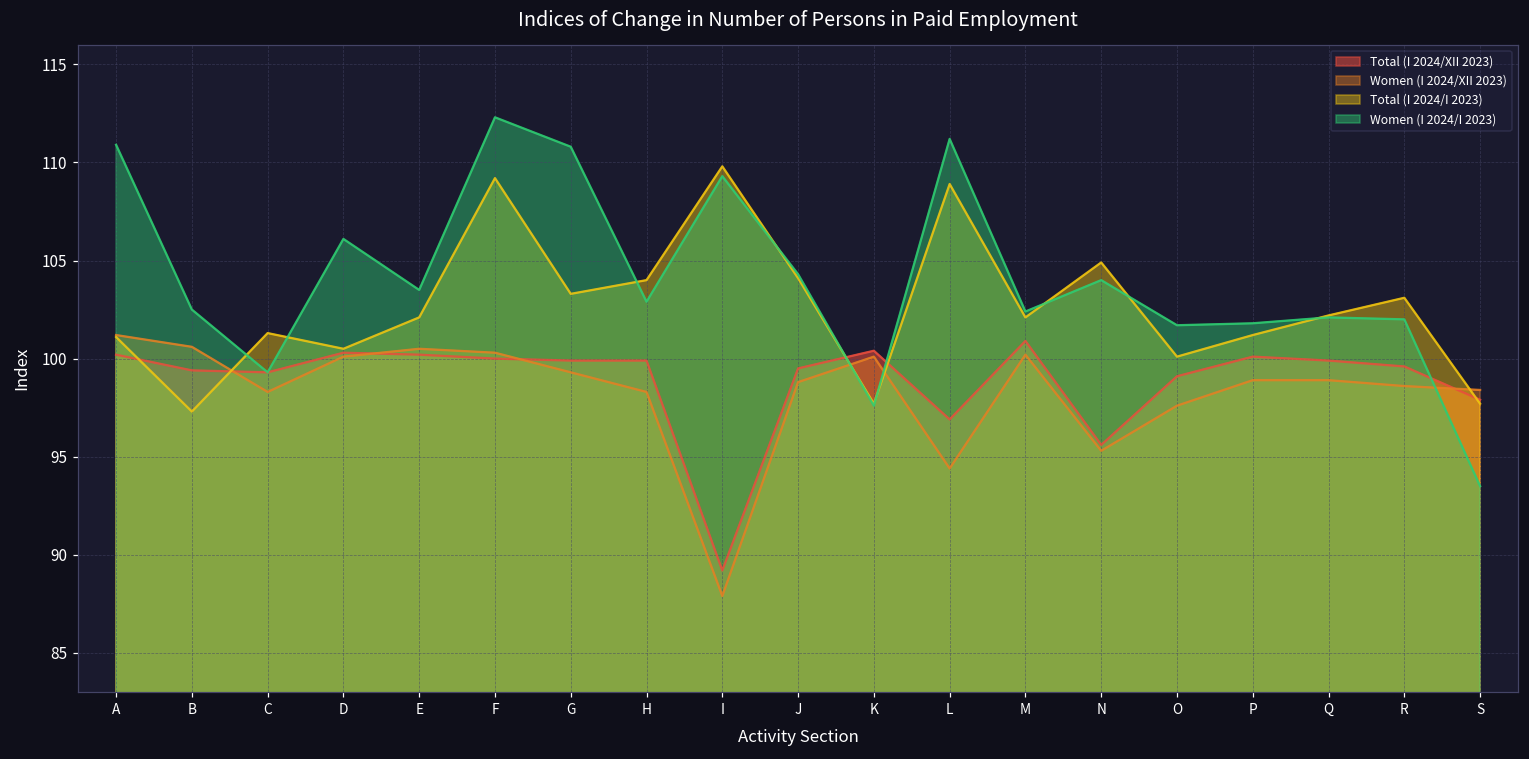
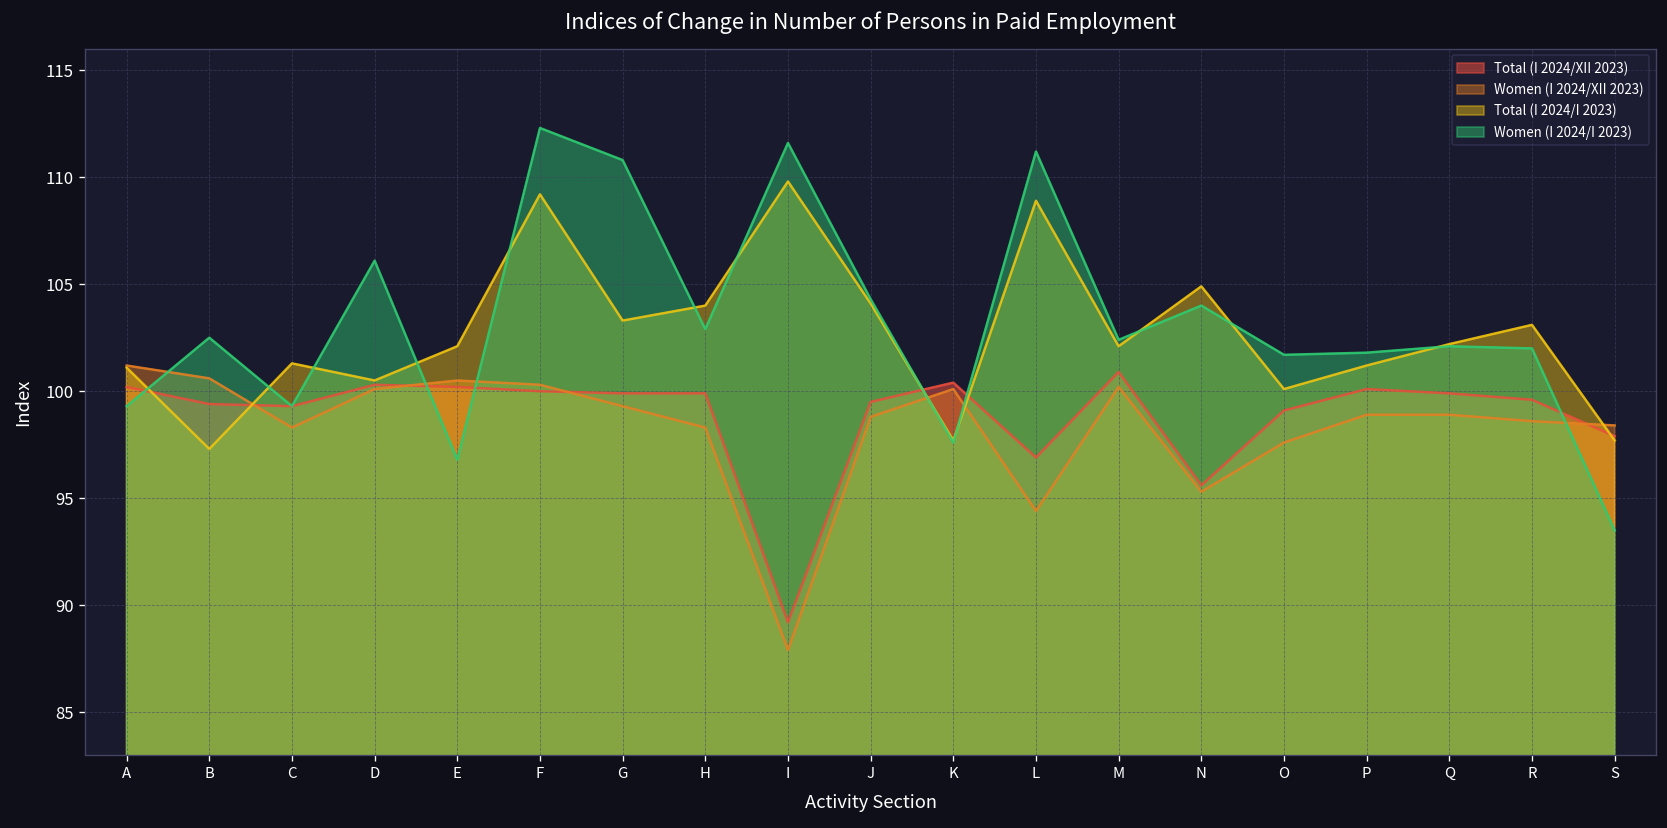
Women (I 2024/I 2023), A: 110.9 -> 99.3
Women (I 2024/I 2023), E: 103.5 -> 96.8
Women (I 2024/I 2023), I: 109.3 -> 111.6
